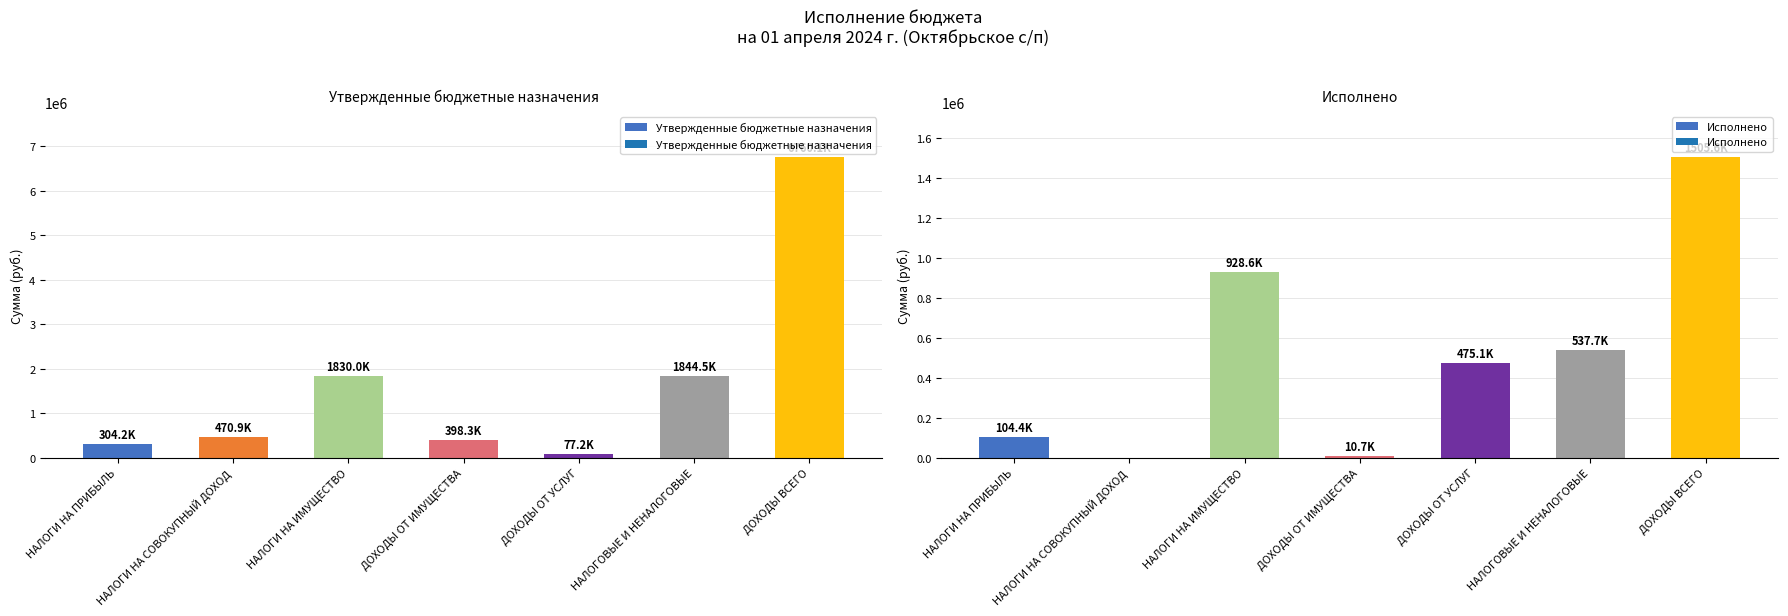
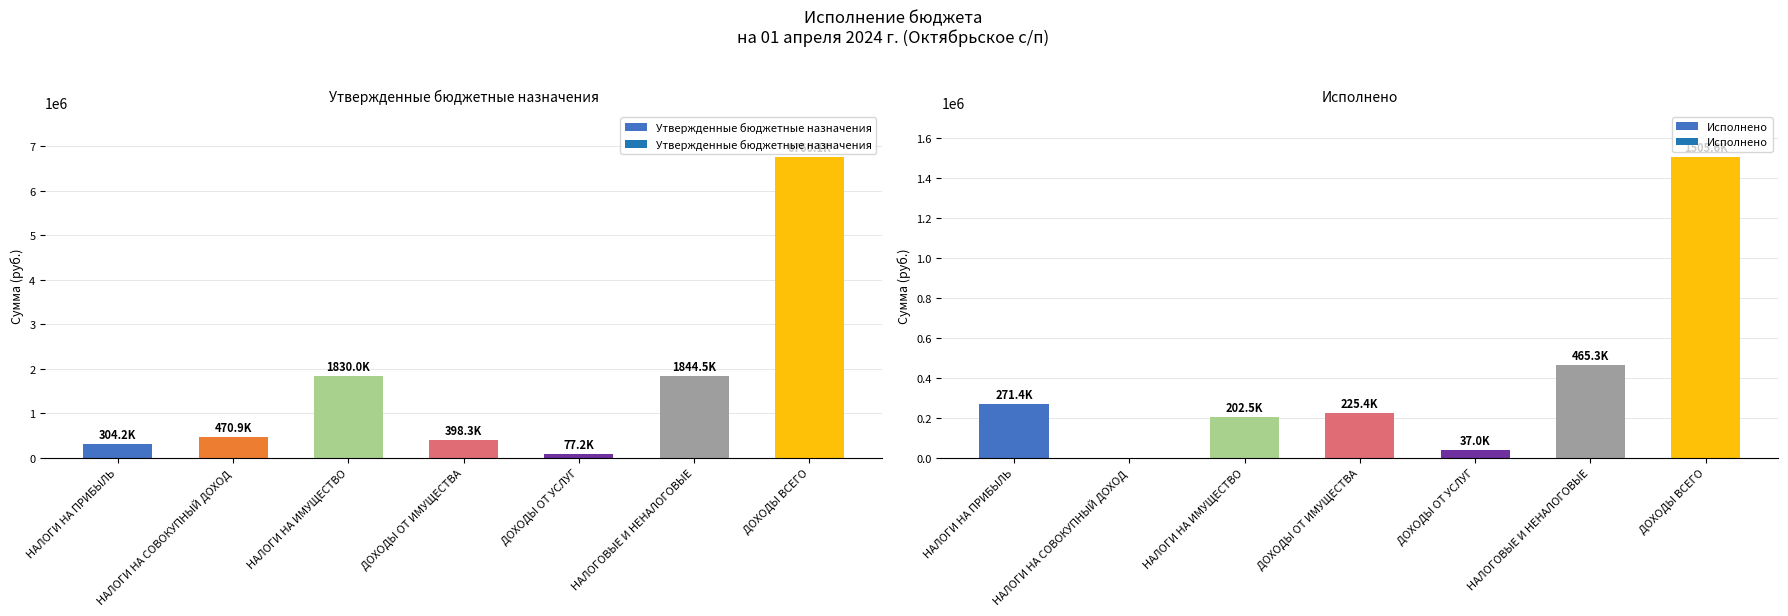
Исполнено, НАЛОГИ НА ПРИБЫЛЬ: 104.4K -> 271.4K
Исполнено, НАЛОГИ НА ИМУЩЕСТВО: 928.6K -> 202.5K
Исполнено, ДОХОДЫ ОТ ИМУЩЕСТВА: 10.7K -> 225.4K
Исполнено, ДОХОДЫ ОТ УСЛУГ: 475.1K -> 37.0K
Исполнено, НАЛОГОВЫЕ И НЕНАЛОГОВЫЕ: 537.7K -> 465.3K
